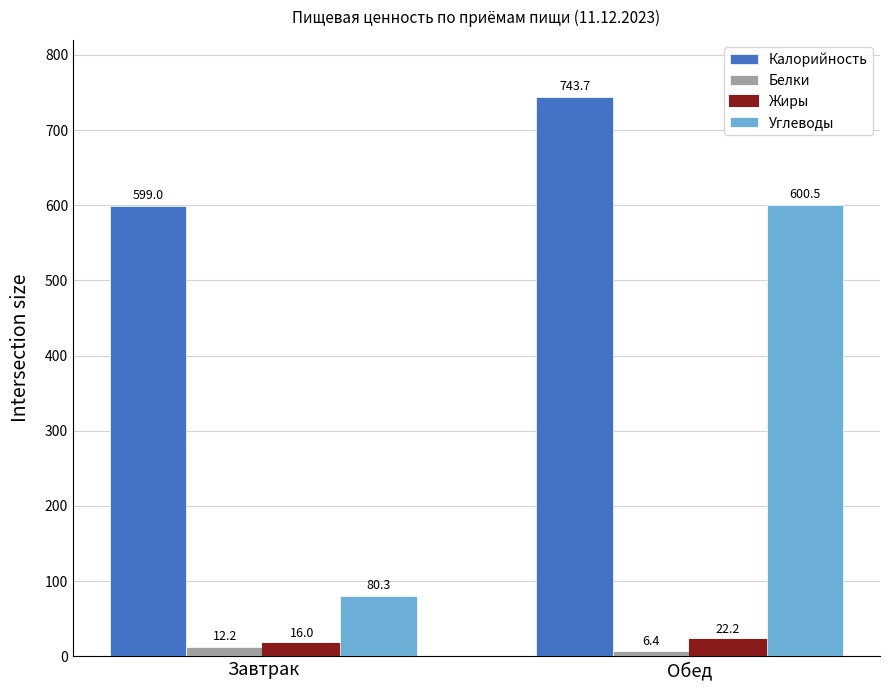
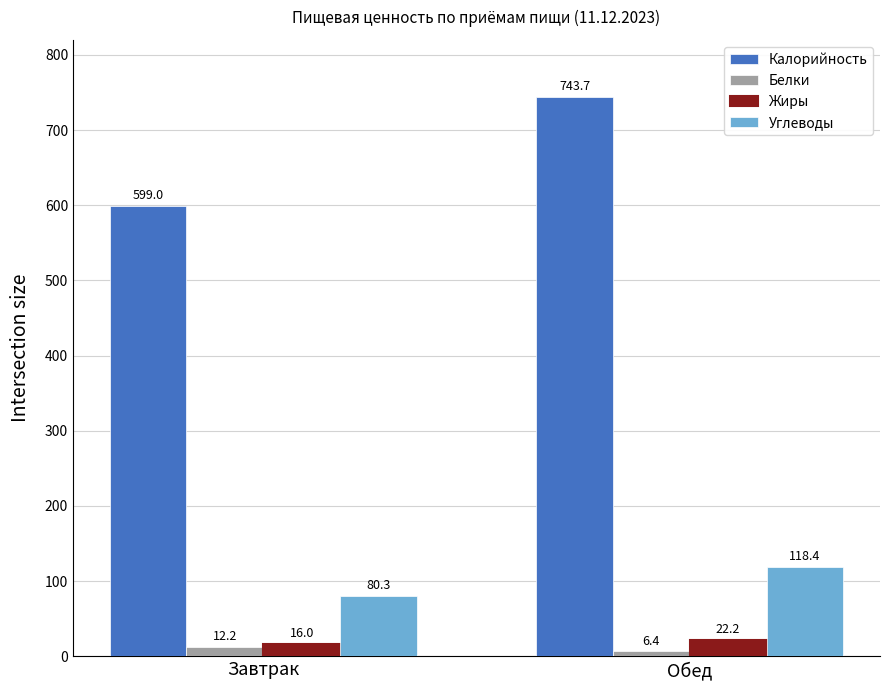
Углеводы, Обед: 600.5 -> 118.4
